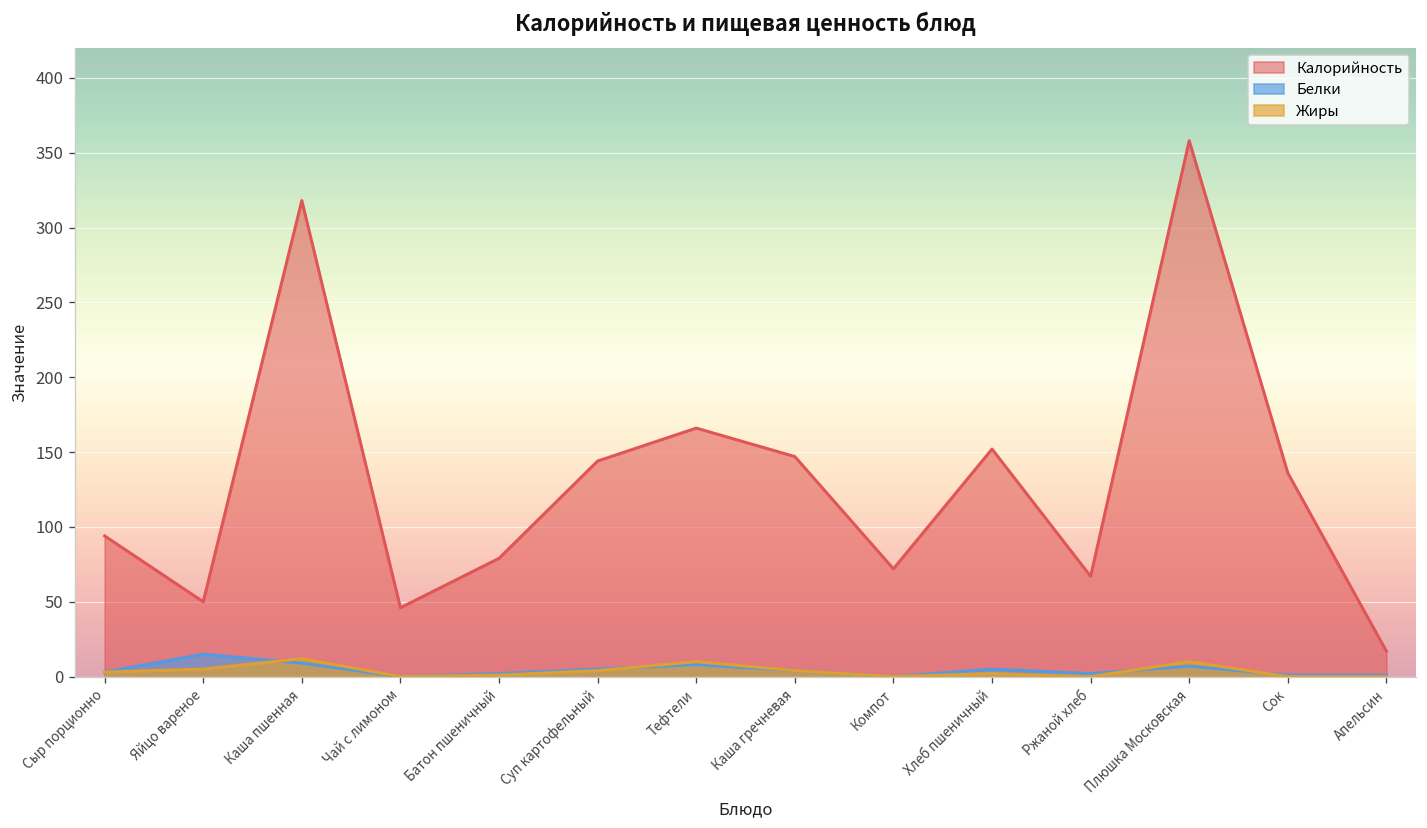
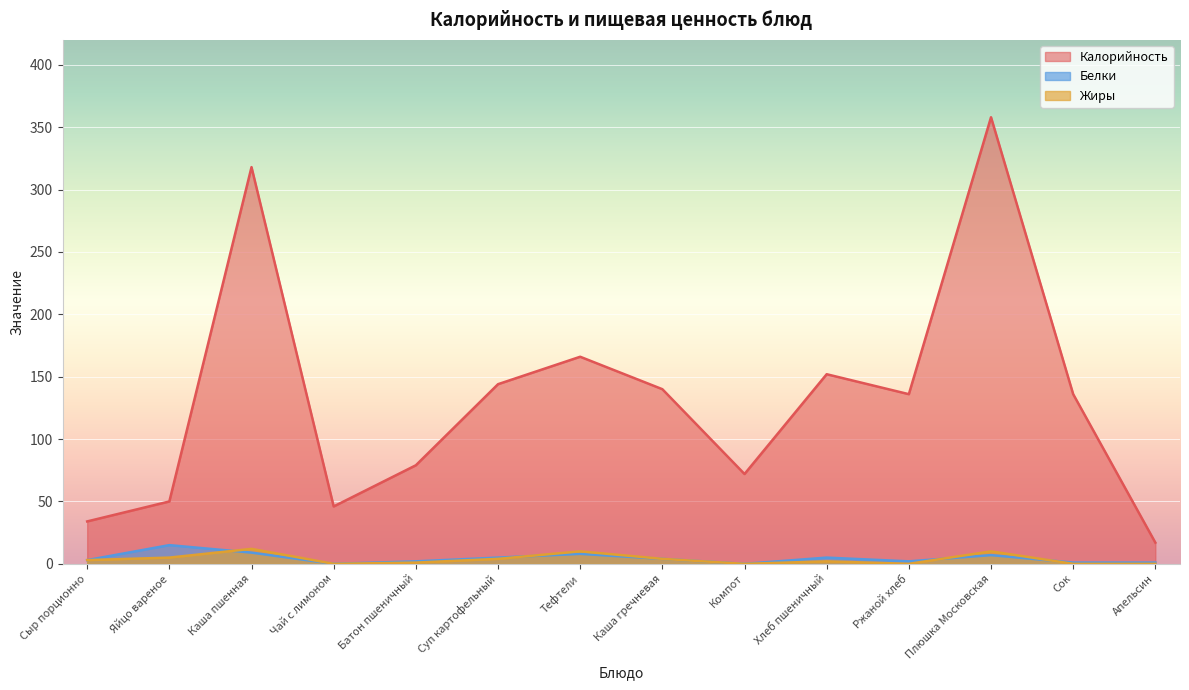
Калорийность, Сыр порционно: 94 -> 34
Калорийность, Каша гречневая: 147 -> 140
Калорийность, Ржаной хлеб: 67 -> 136
